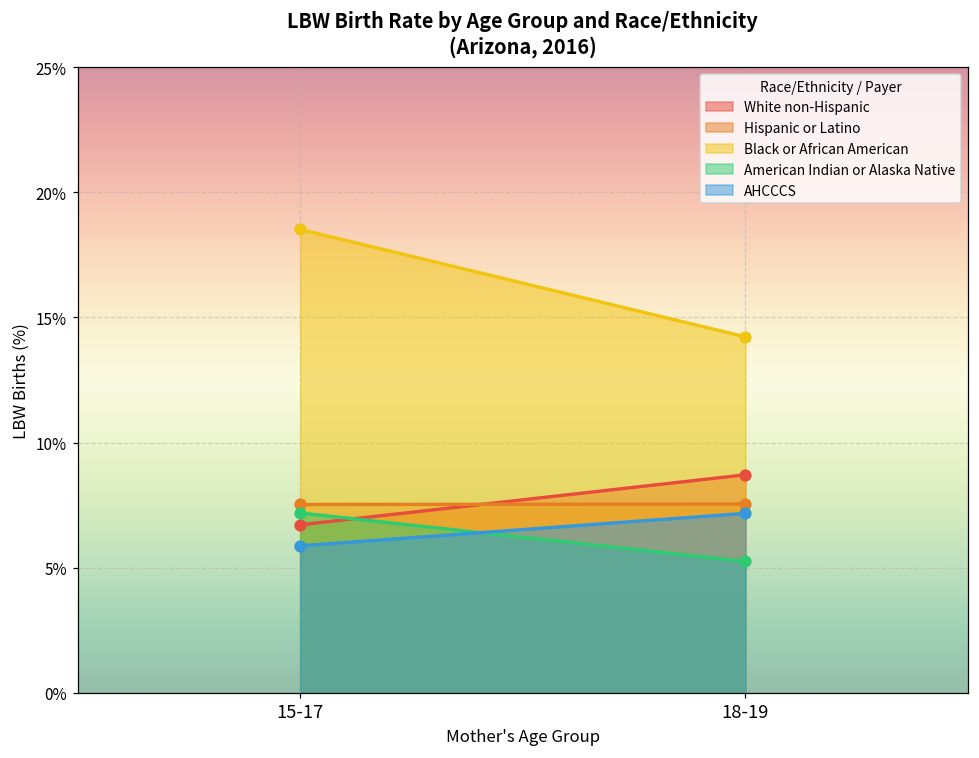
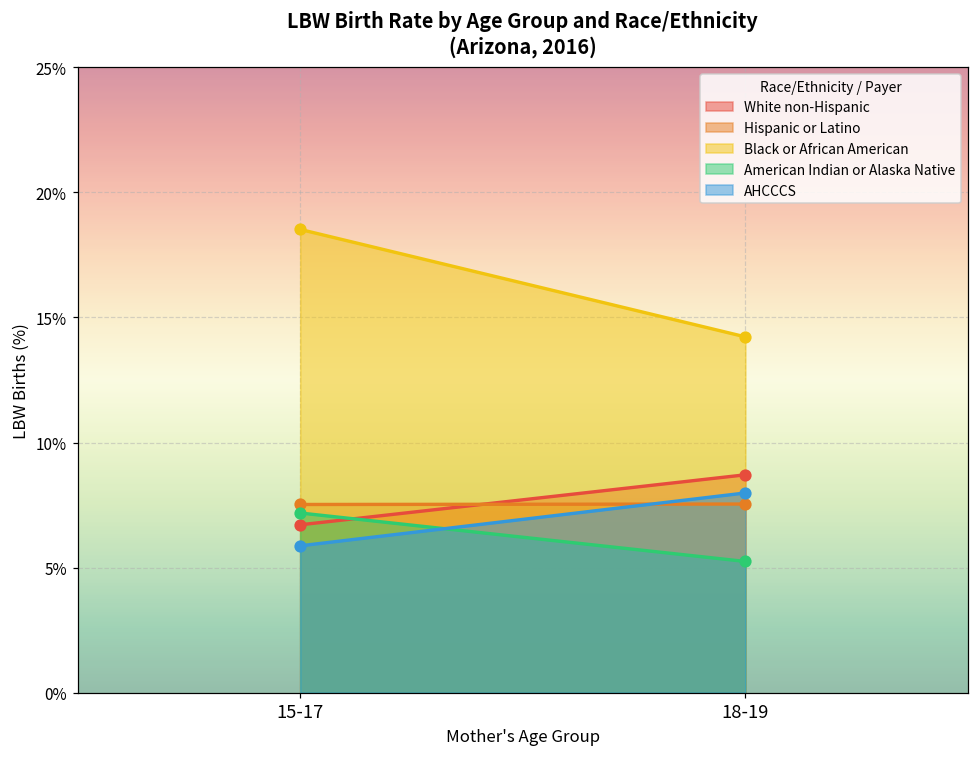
AHCCCS, 18-19: 7.2% -> 8.0%
